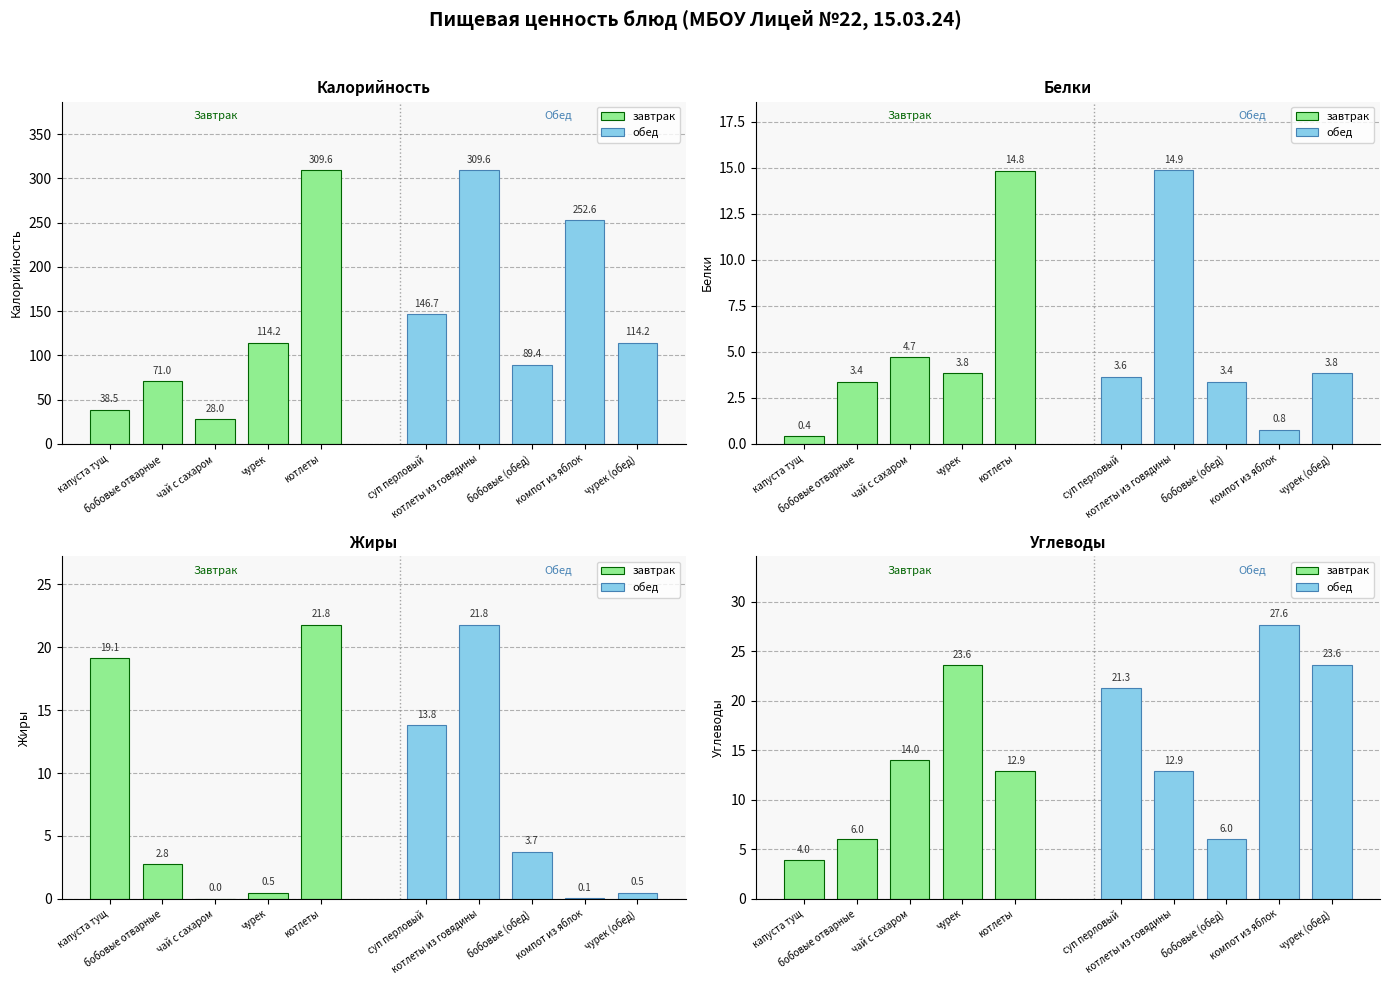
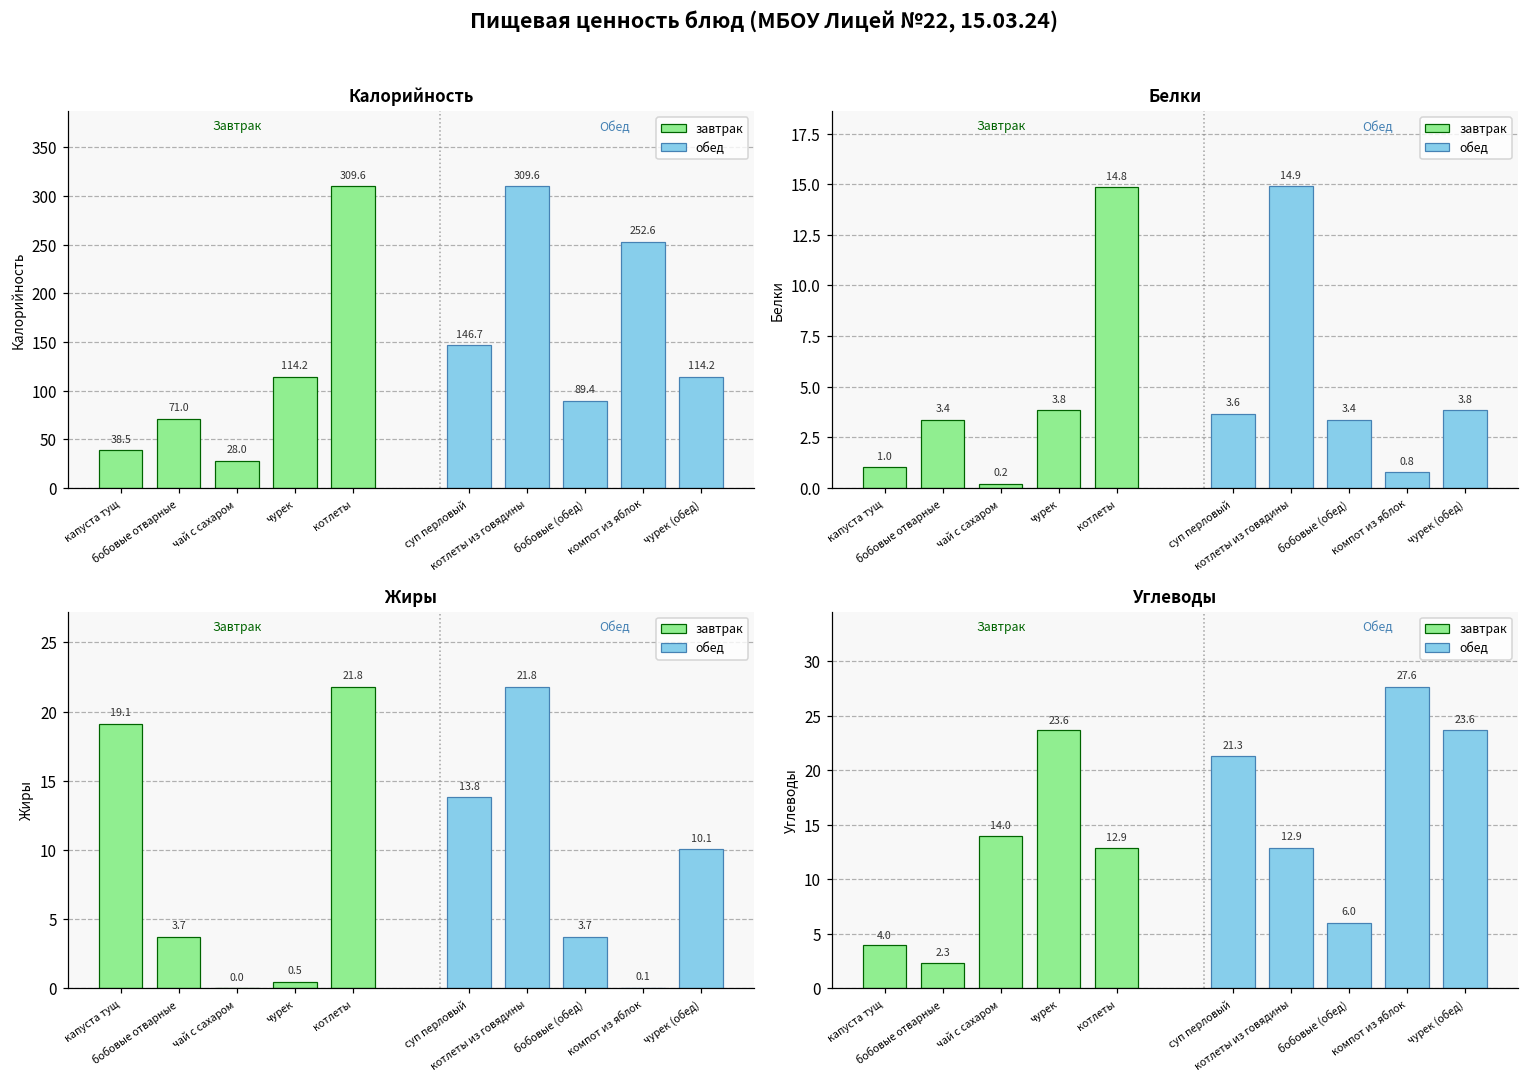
Белки, завтрак, капуста тущ: 0.4 -> 1.0
Белки, завтрак, чай с сахаром: 4.7 -> 0.2
Жиры, завтрак, бобовые отварные: 2.8 -> 3.7
Жиры, обед, чурек (обед): 0.5 -> 10.1
Углеводы, завтрак, бобовые отварные: 6.0 -> 2.3
